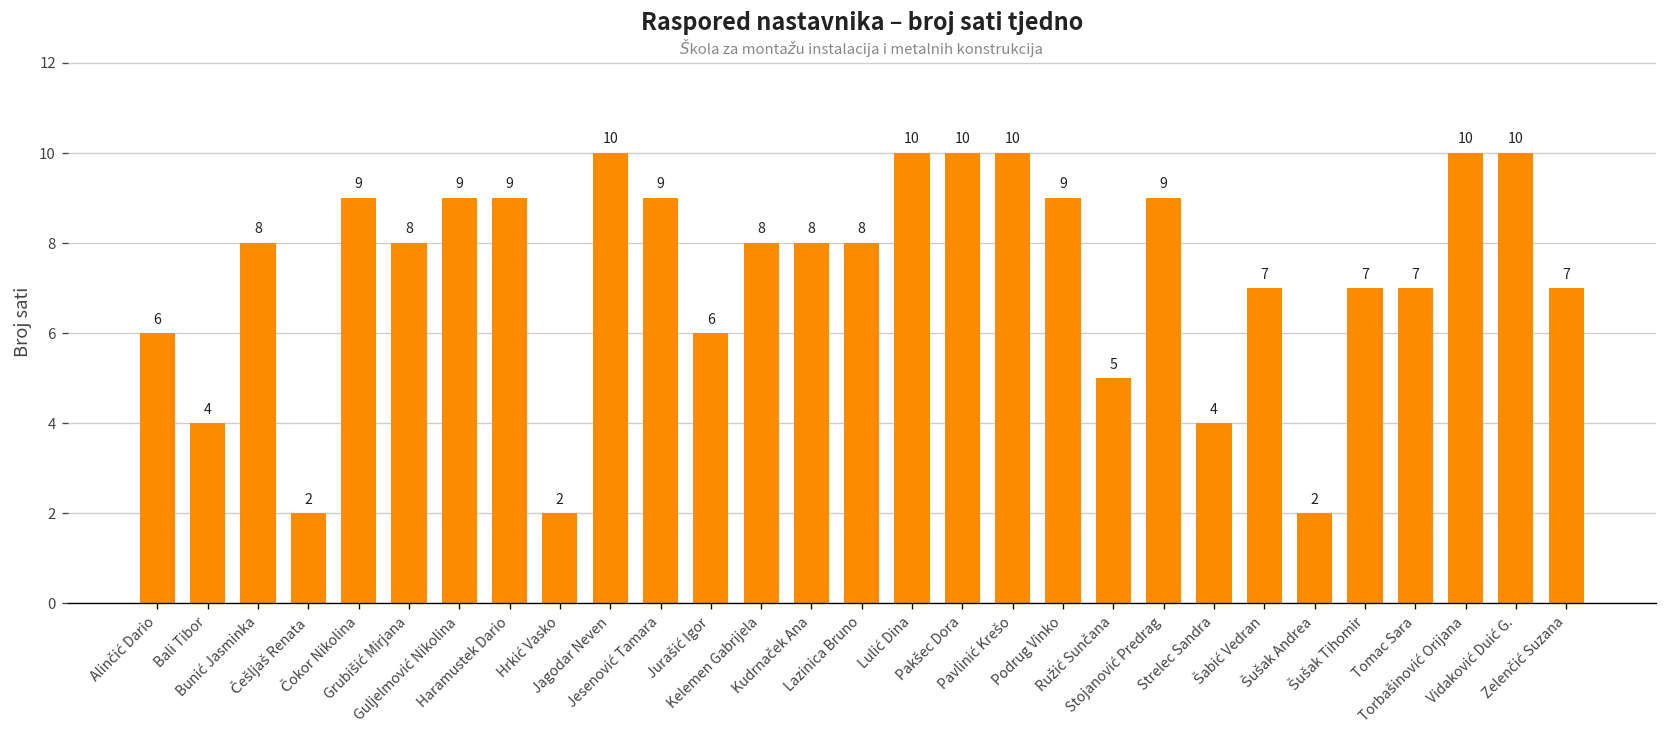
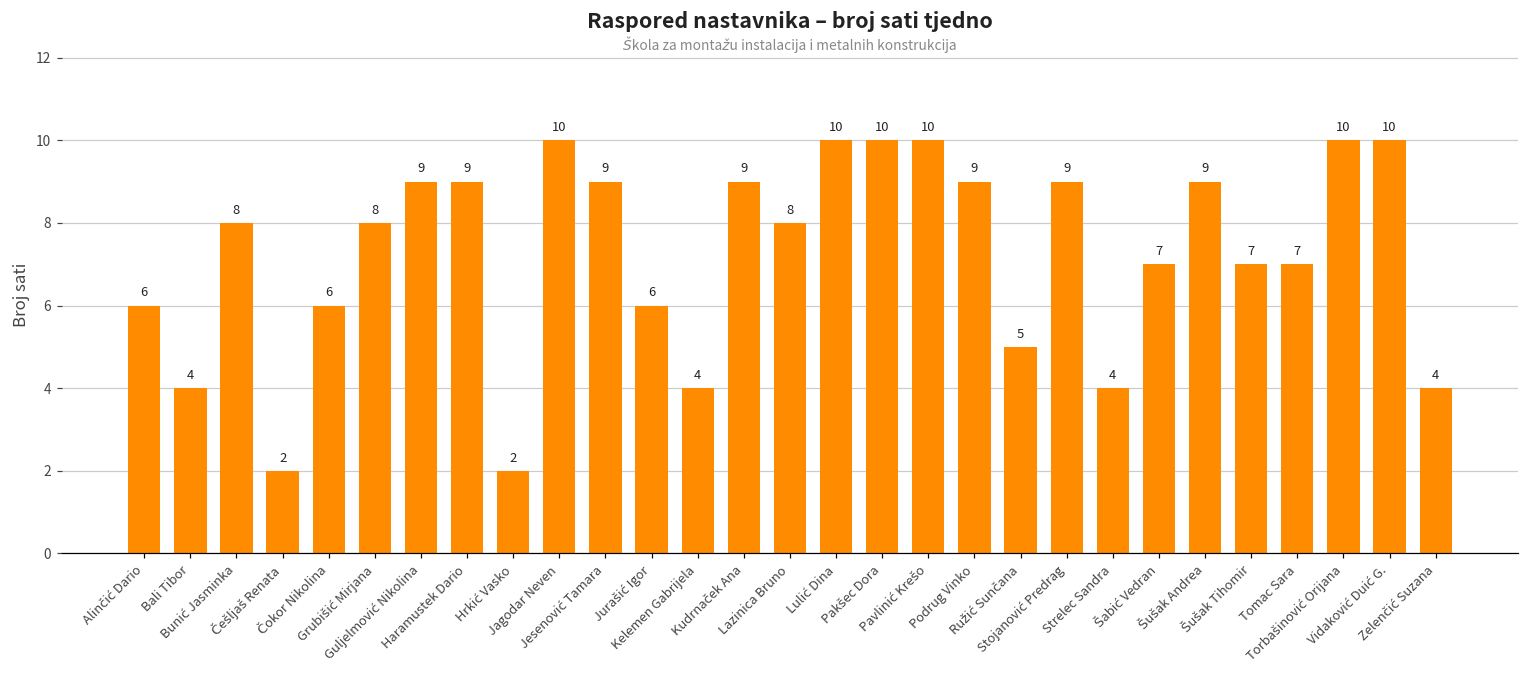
Čokor Nikolina: 9 -> 6
Kelemen Gabrijela: 8 -> 4
Kudrnaček Ana: 8 -> 9
Šušak Andrea: 2 -> 9
Zelenčić Suzana: 7 -> 4
